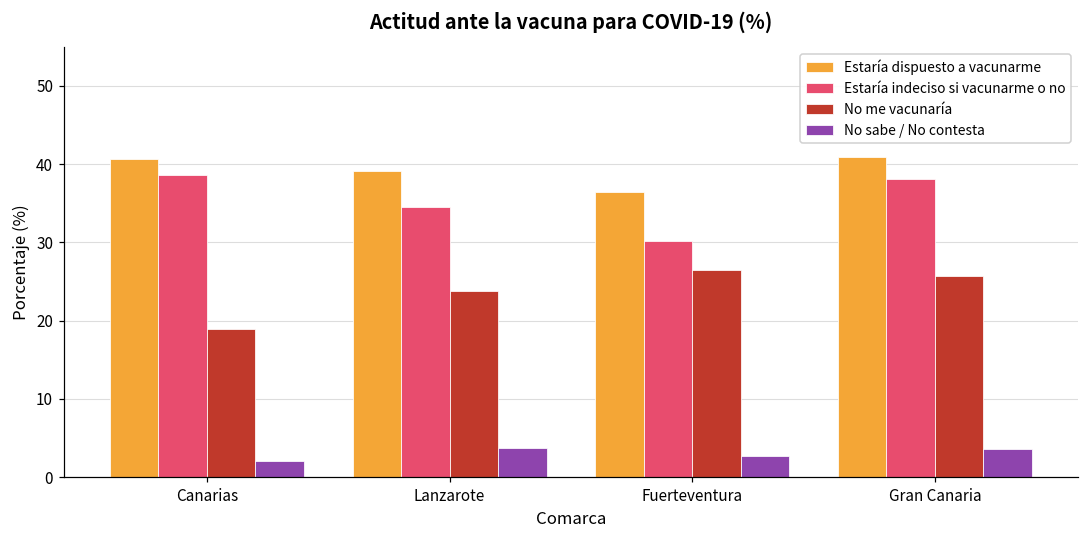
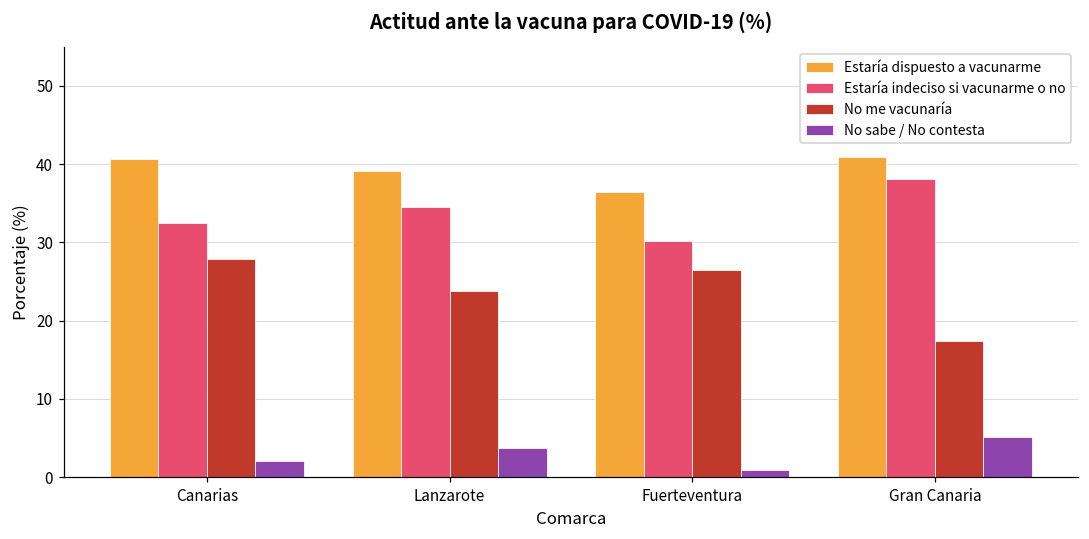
Estaría indeciso si vacunarme o no, Canarias: 39 -> 32
No me vacunaría, Canarias: 19 -> 28
No sabe / No contesta, Fuerteventura: 3 -> 1
No me vacunaría, Gran Canaria: 26 -> 17
No sabe / No contesta, Gran Canaria: 4 -> 5
